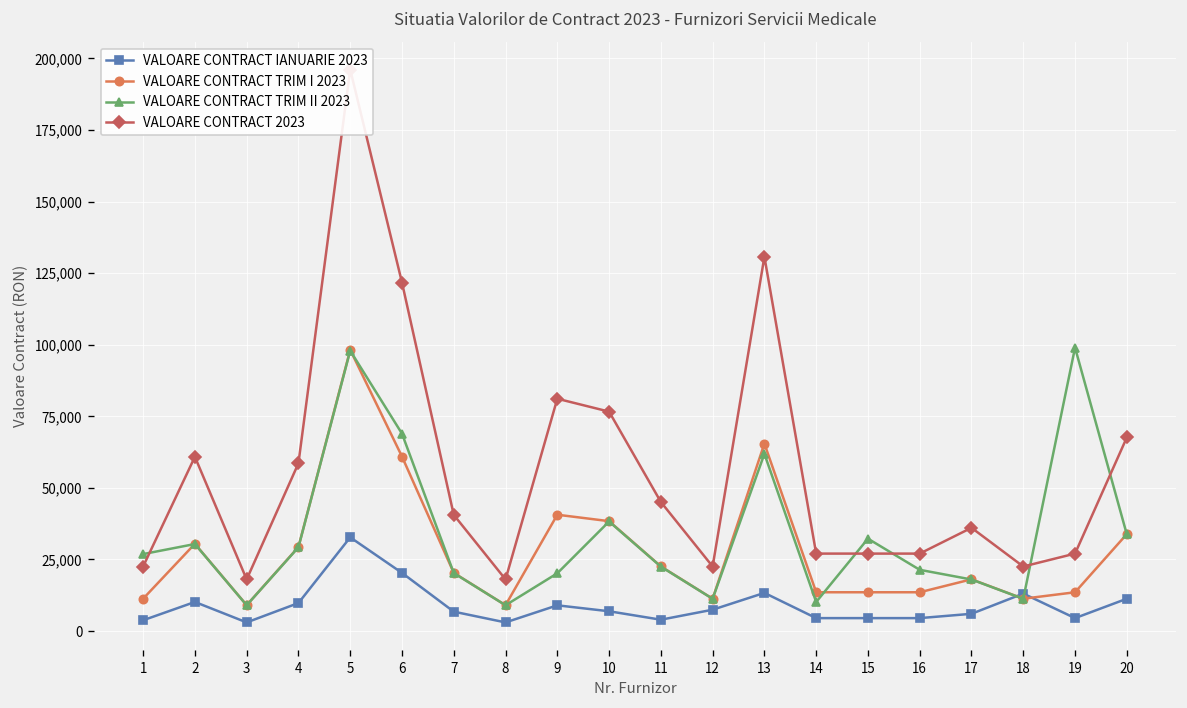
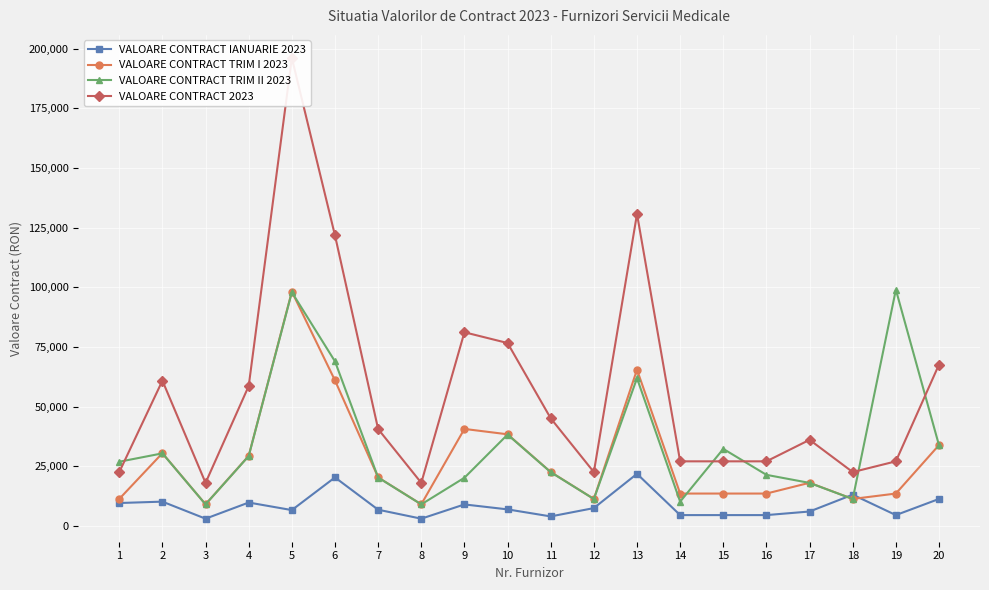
VALOARE CONTRACT IANUARIE 2023, 1: 4,000 -> 10,000
VALOARE CONTRACT IANUARIE 2023, 5: 33,000 -> 7,000
VALOARE CONTRACT IANUARIE 2023, 13: 13,000 -> 22,000
